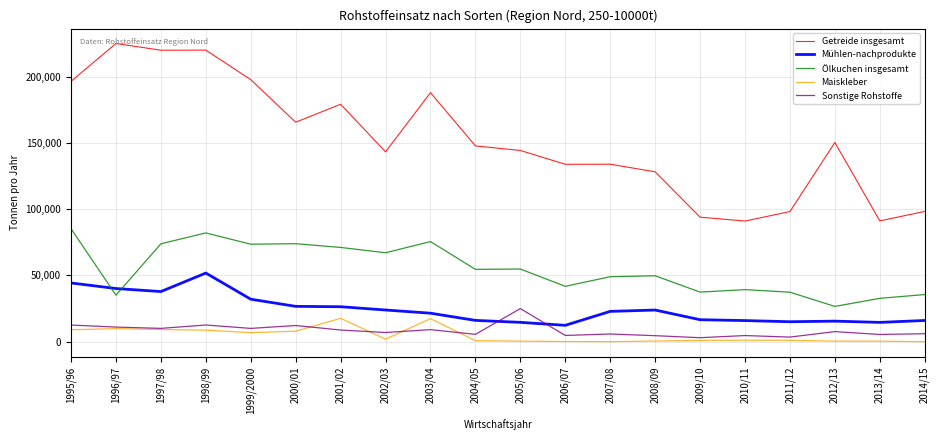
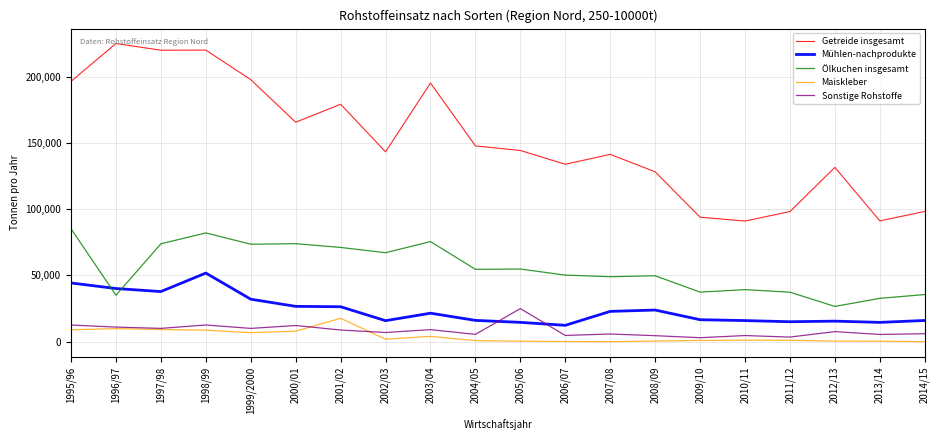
Mühlen-nachprodukte, 2002/03: 24,000 -> 16,000
Getreide insgesamt, 2003/04: 188,000 -> 195,000
Maiskleber, 2003/04: 17,000 -> 4,000
Ölkuchen insgesamt, 2006/07: 42,000 -> 50,000
Getreide insgesamt, 2007/08: 134,000 -> 141,000
Getreide insgesamt, 2012/13: 150,000 -> 131,000
